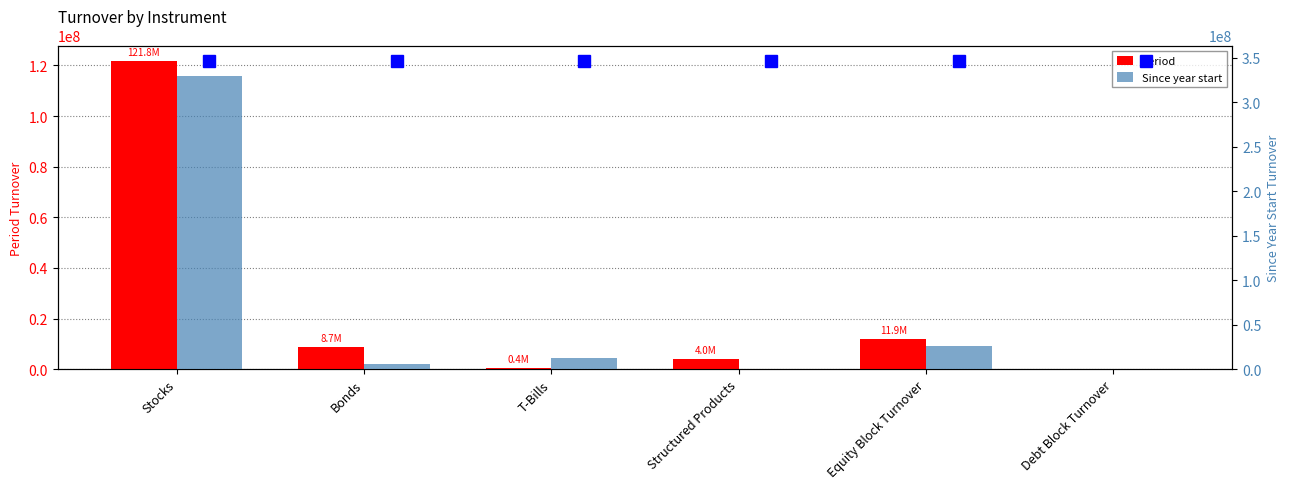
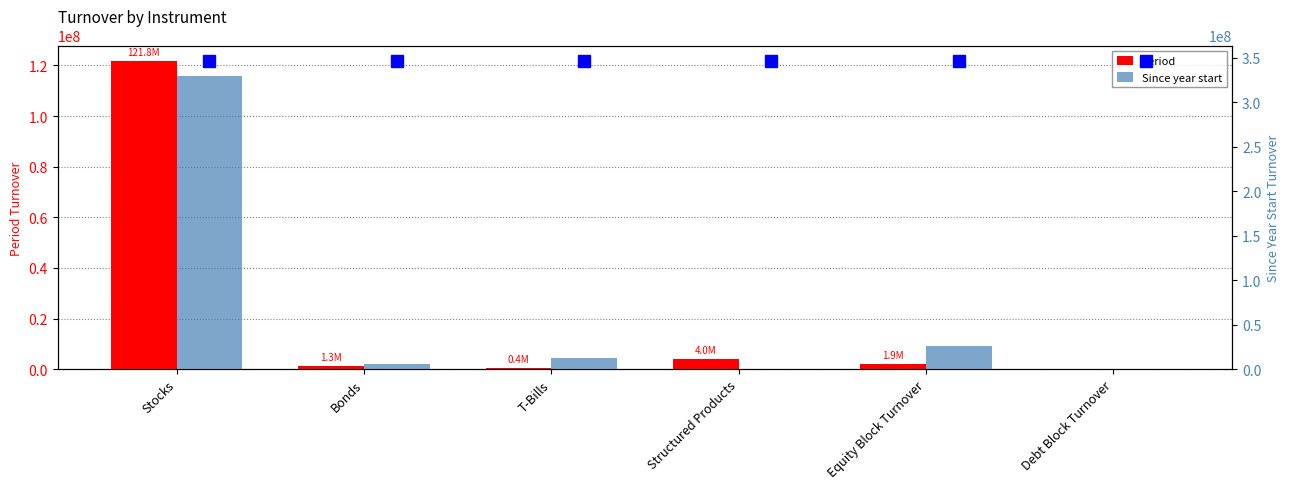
Period, Bonds: 8.7M -> 1.3M
Period, Equity Block Turnover: 11.9M -> 1.9M
